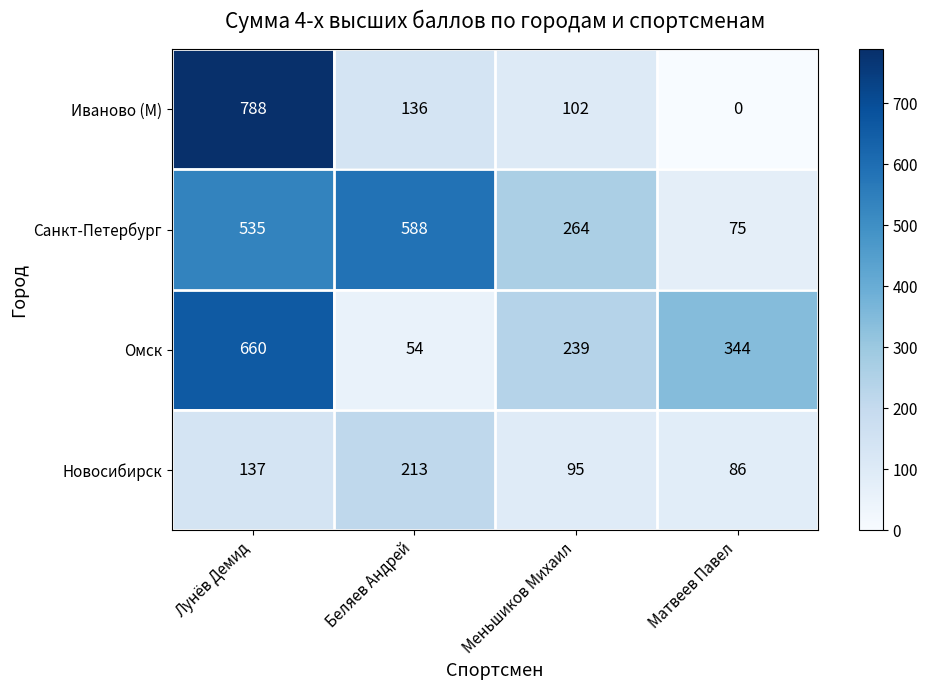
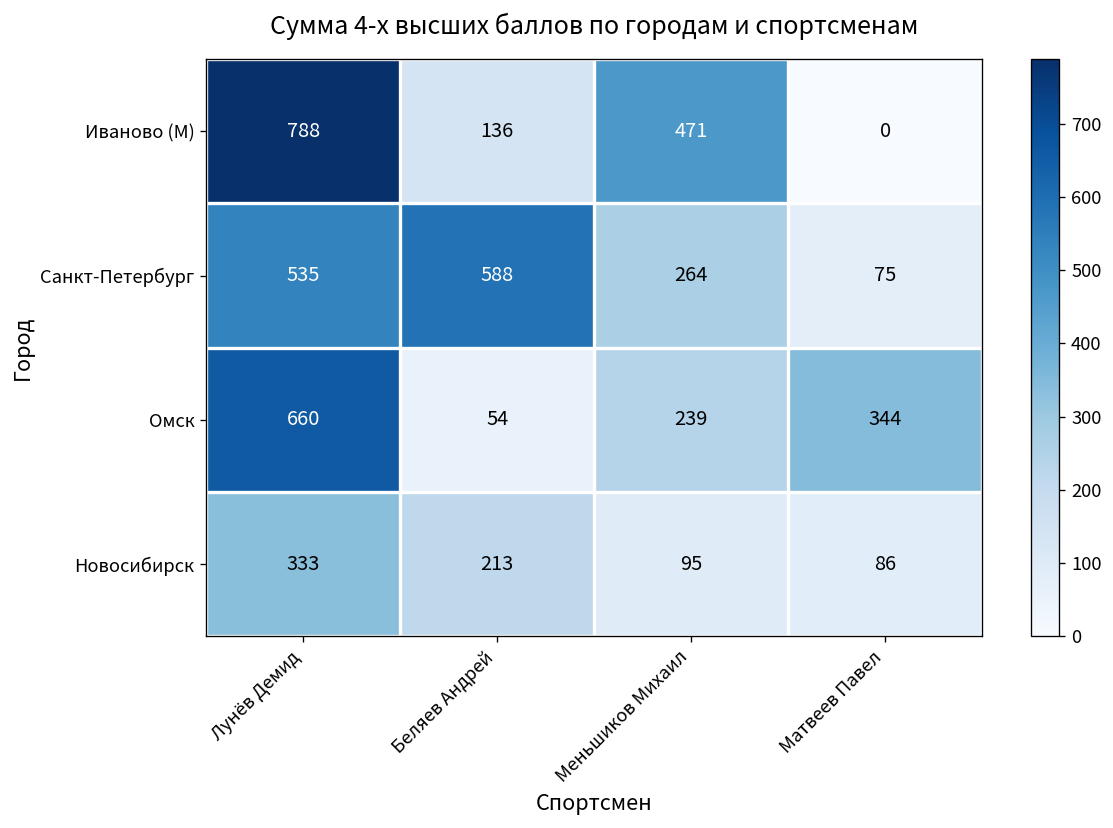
Иваново (М), Меньшиков Михаил: 102 -> 471
Новосибирск, Лунёв Демид: 137 -> 333
